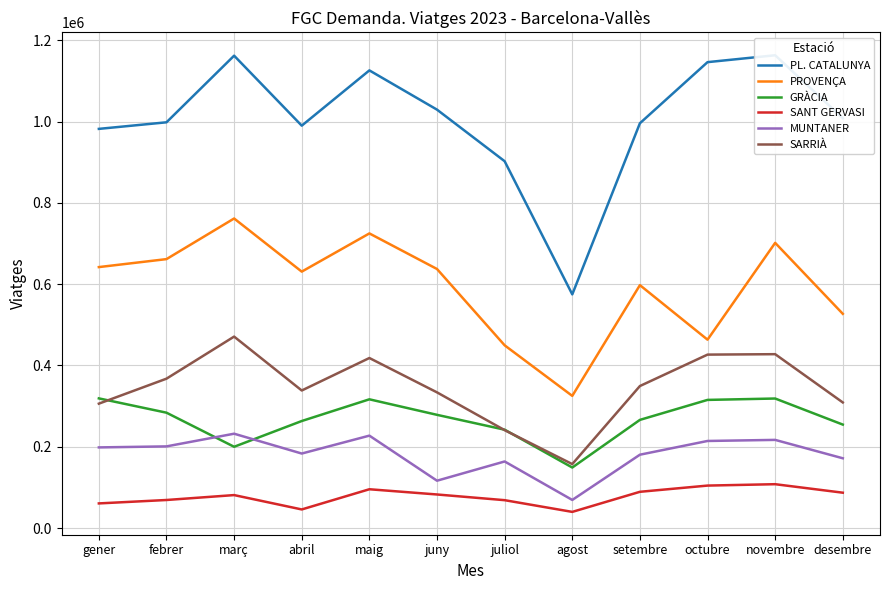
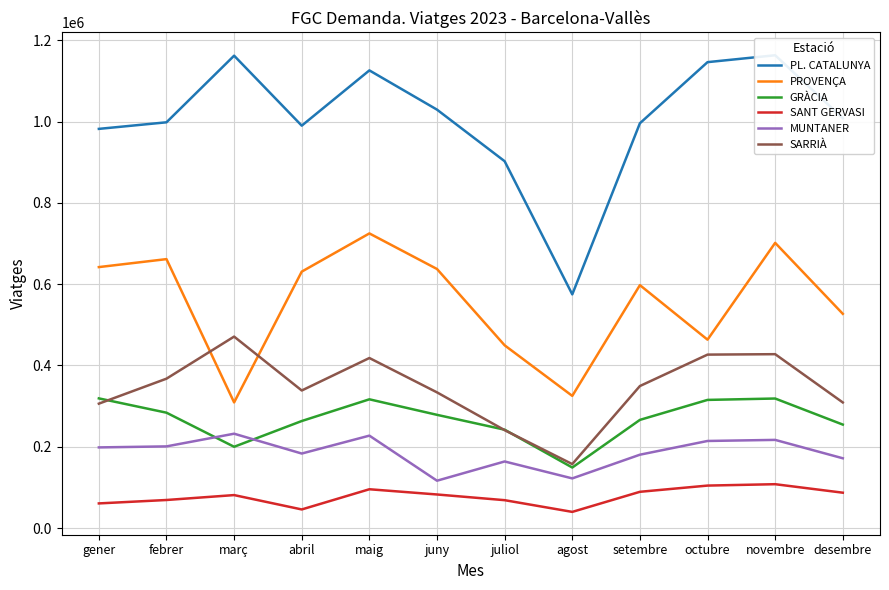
PROVENÇA, març: 760000 -> 310000
MUNTANER, agost: 70000 -> 120000
